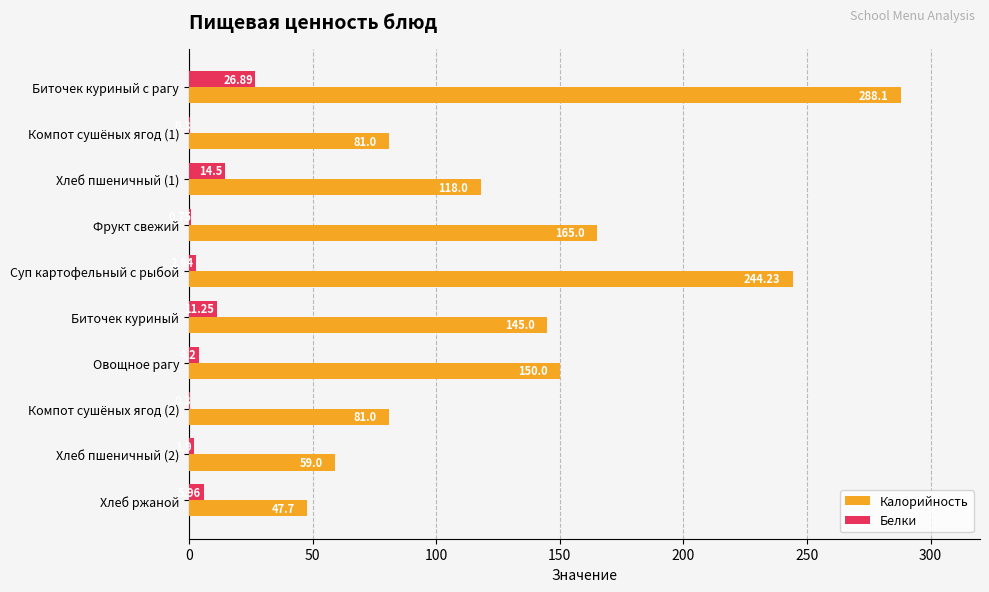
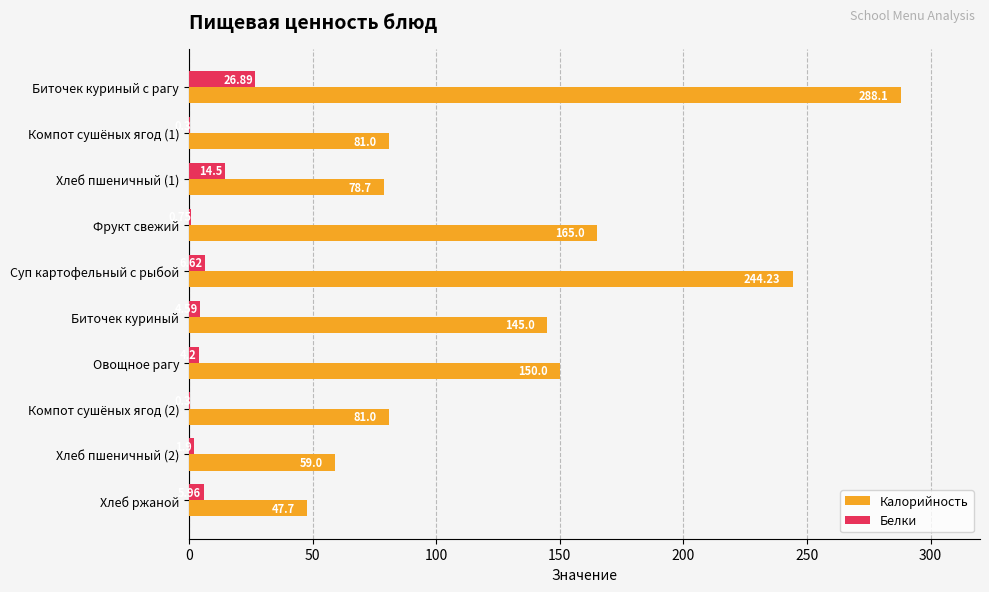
Калорийность, Хлеб пшеничный (1): 118.0 -> 78.7
Белки, Суп картофельный с рыбой: 3 -> 7
Белки, Биточек куриный: 11 -> 5
